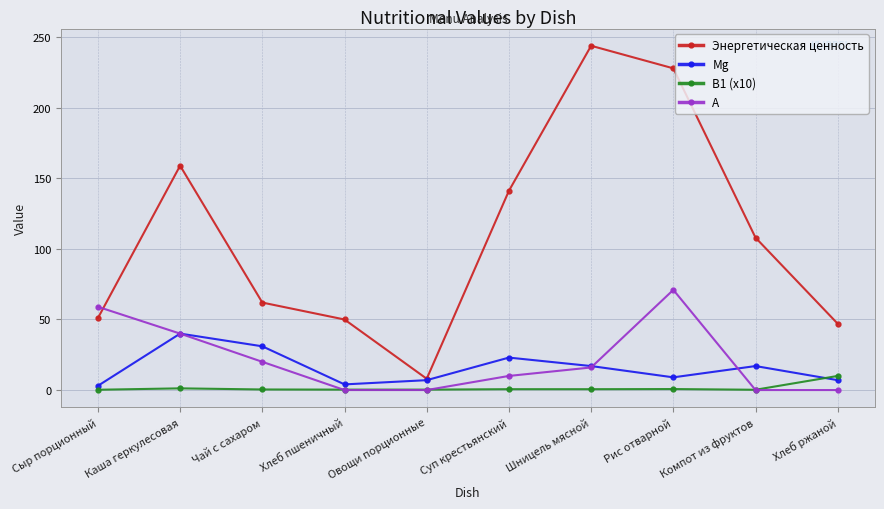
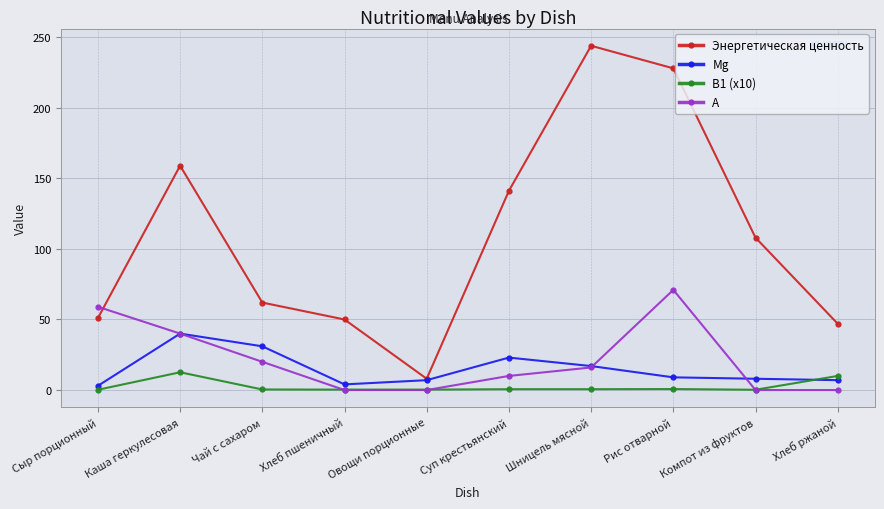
В1 (x10), Каша геркулесовая: 1 -> 13
Mg, Компот из фруктов: 17 -> 8
